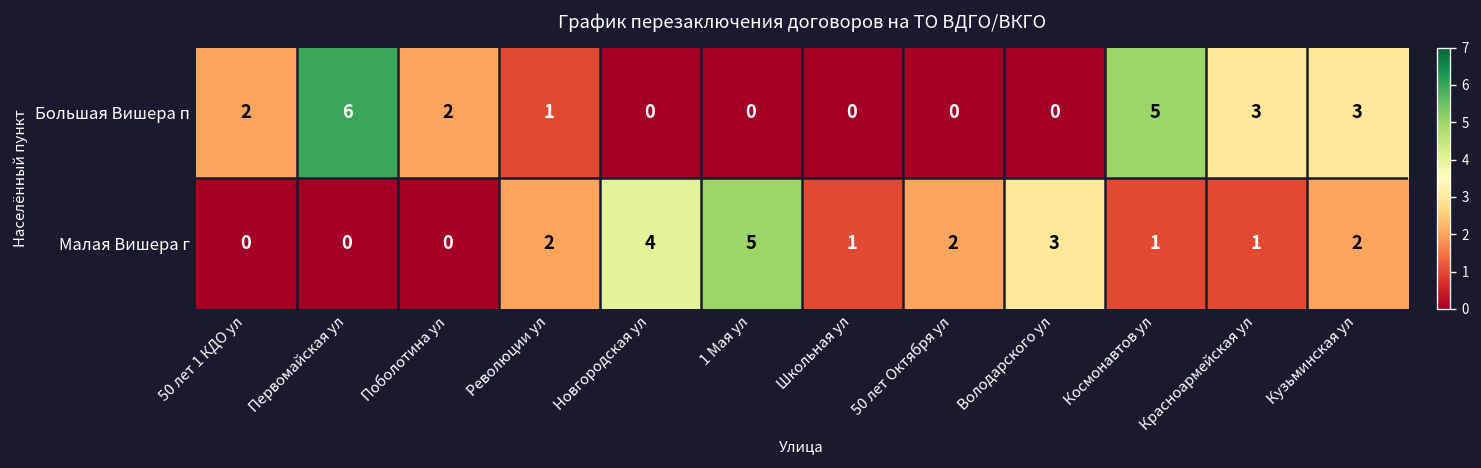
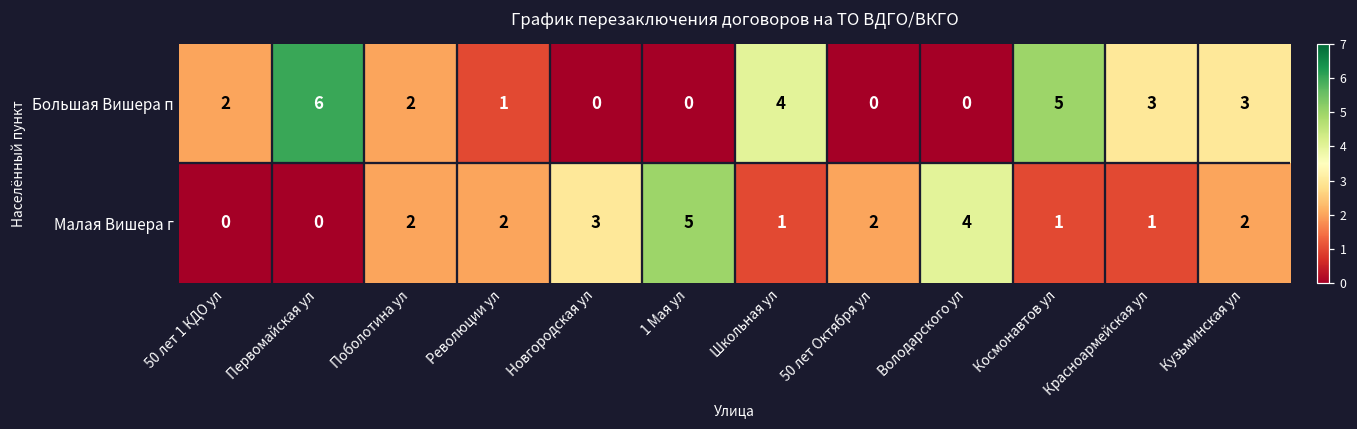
Большая Вишера п, Школьная ул: 0 -> 4
Малая Вишера г, Поболотина ул: 0 -> 2
Малая Вишера г, Новгородская ул: 4 -> 3
Малая Вишера г, Володарского ул: 3 -> 4
